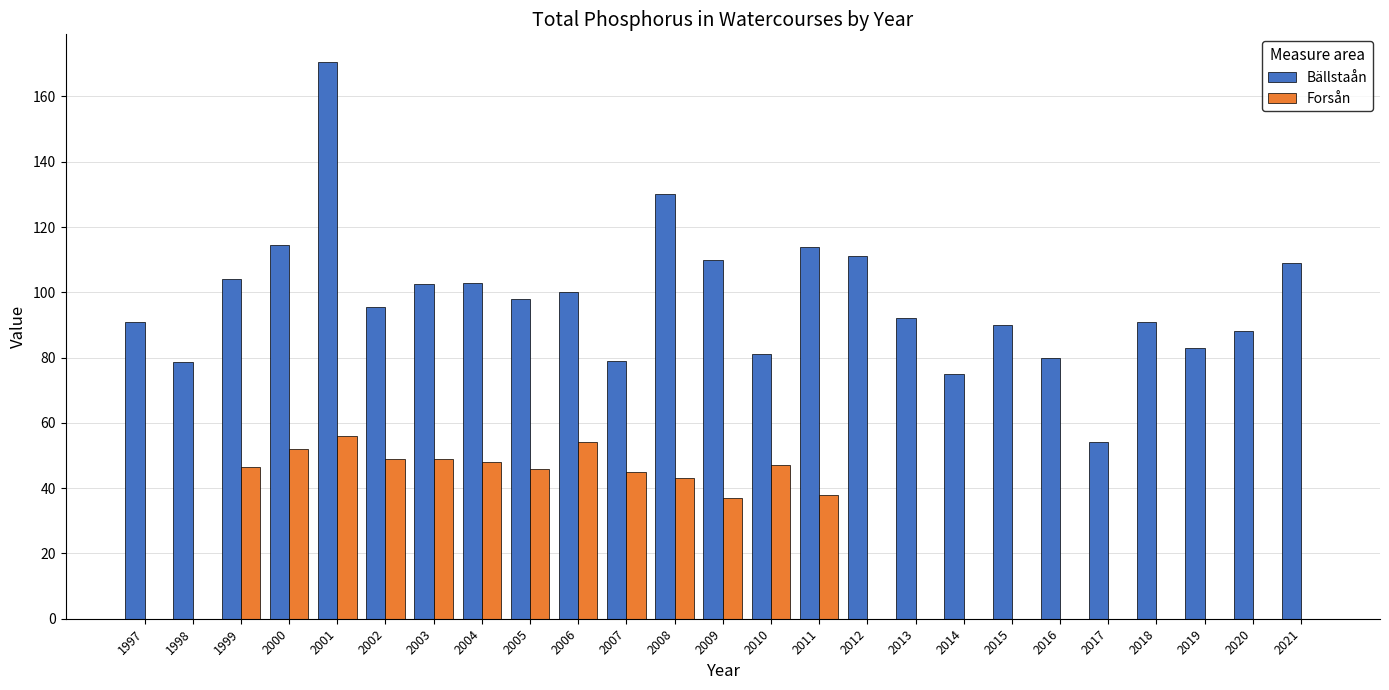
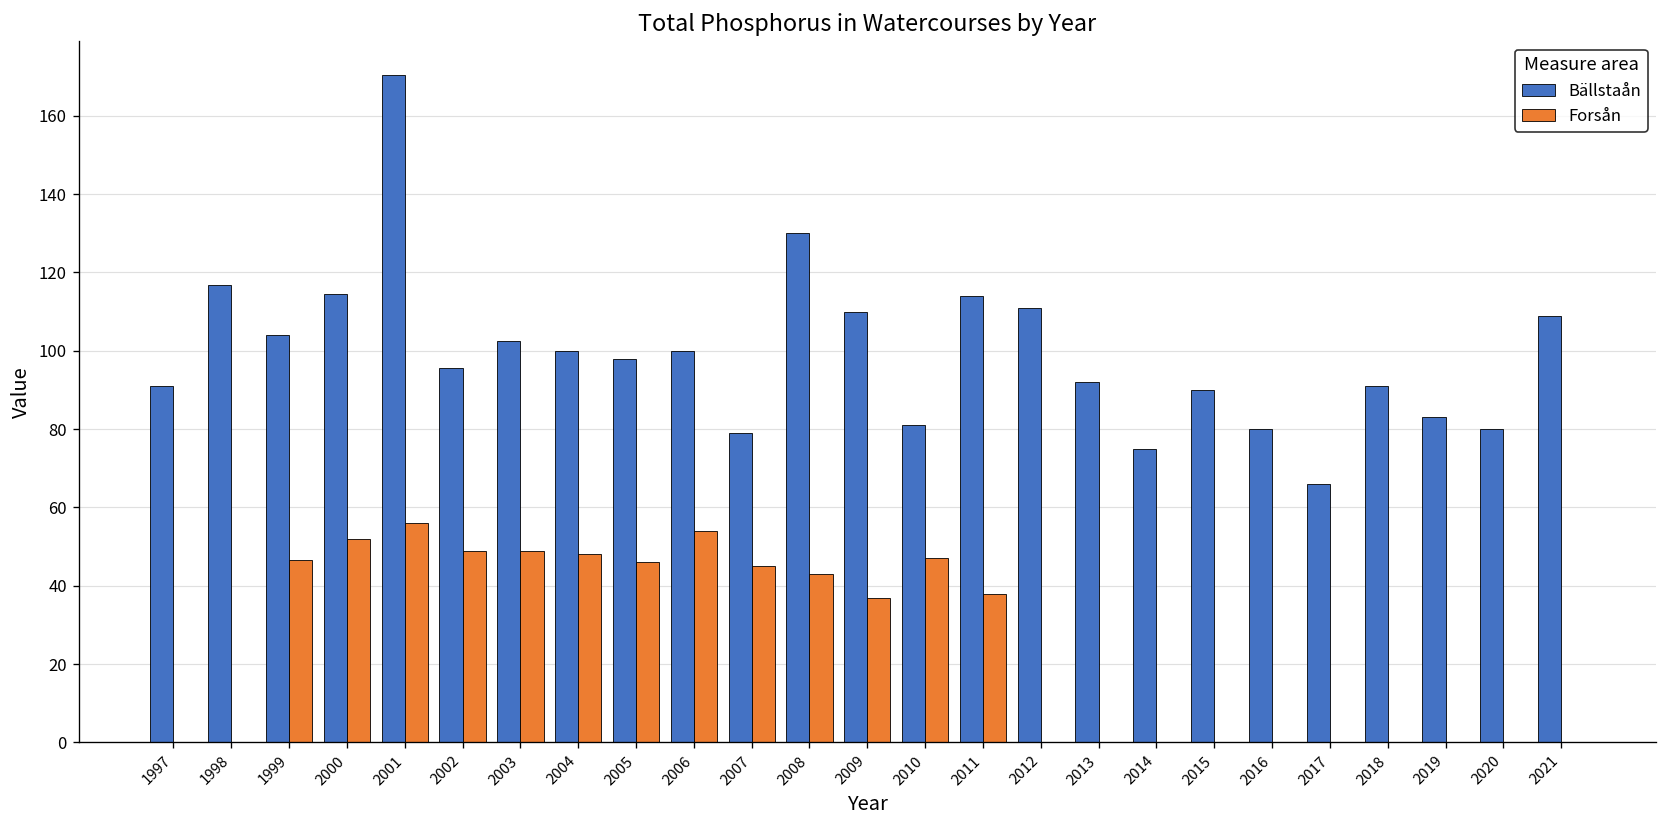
Bällstaån, 1998: 79 -> 117
Bällstaån, 2004: 103 -> 100
Bällstaån, 2017: 54 -> 66
Bällstaån, 2020: 88 -> 80
